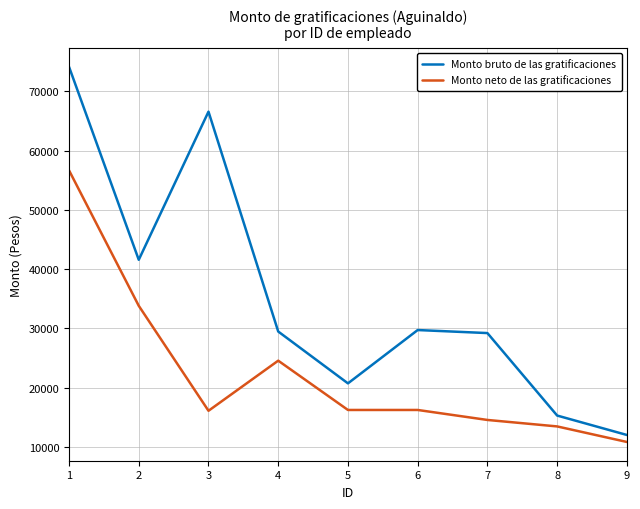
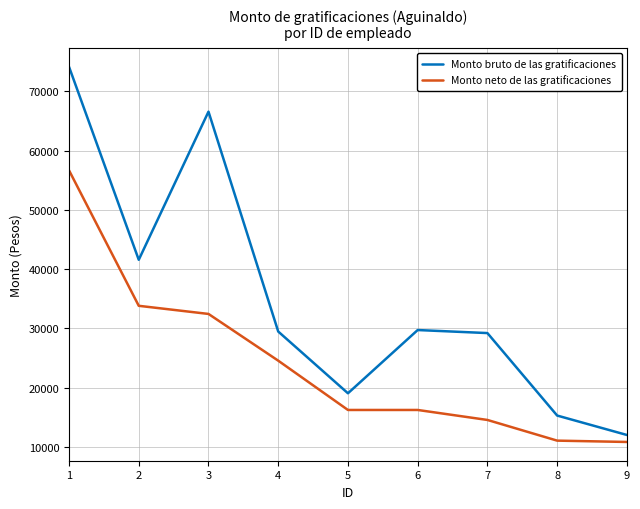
Monto neto de las gratificaciones, 3: 16000 -> 32000
Monto bruto de las gratificaciones, 5: 21000 -> 19000
Monto neto de las gratificaciones, 8: 13000 -> 11000
